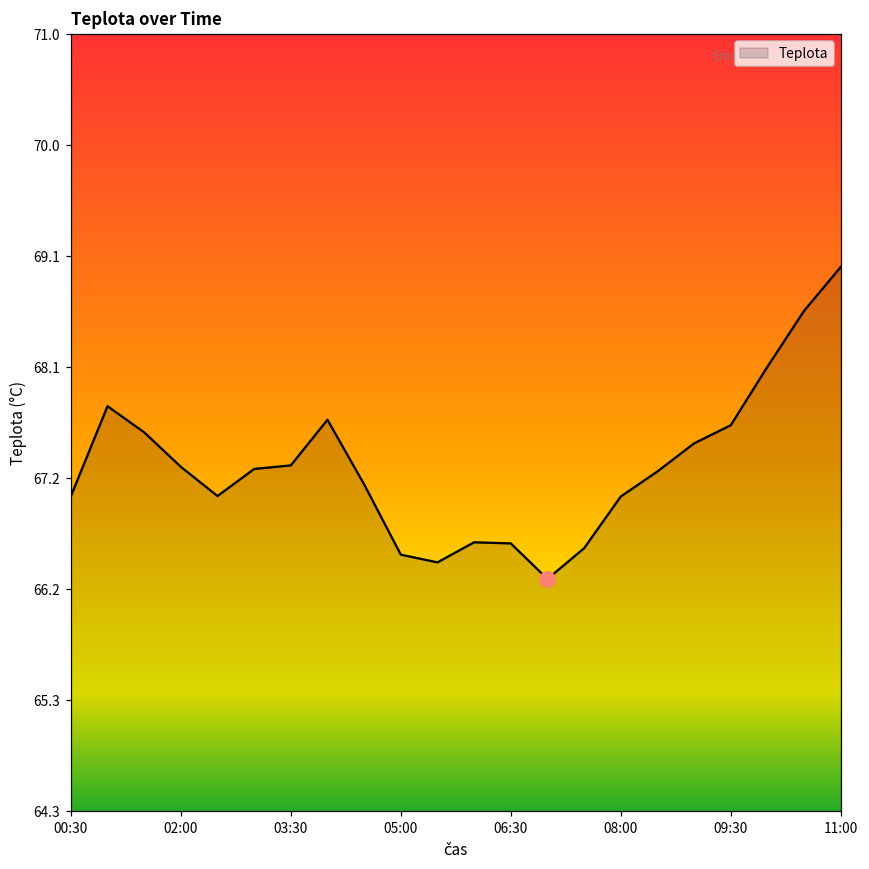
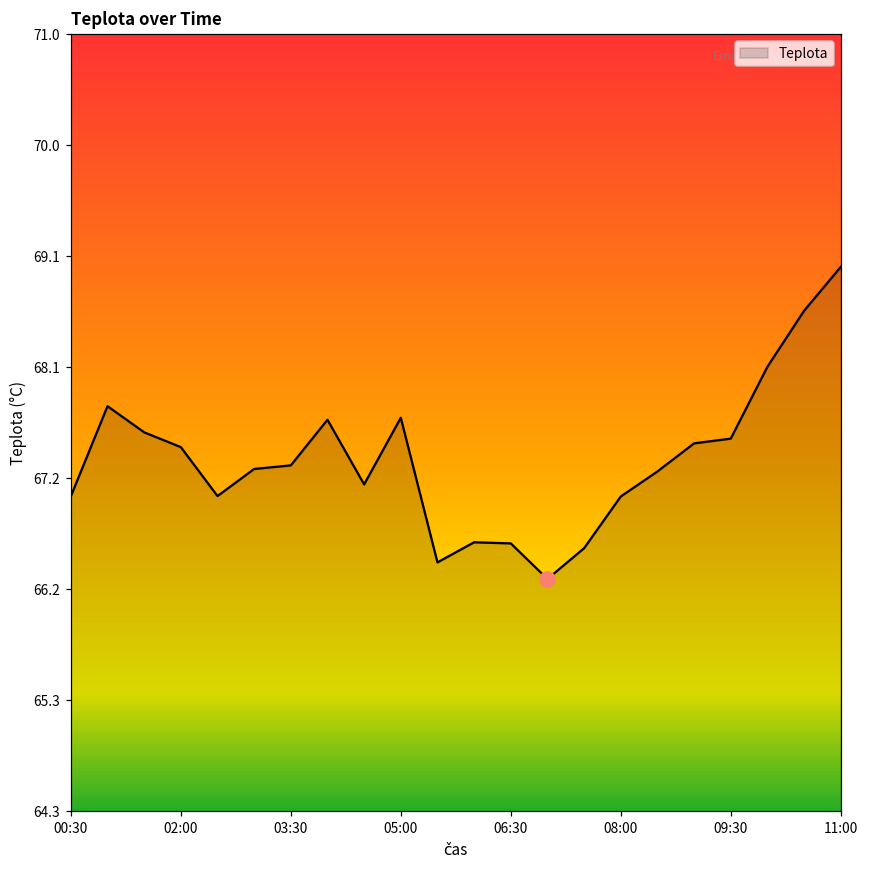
Teplota, 02:00: 67.28 -> 67.45
Teplota, 05:00: 66.52 -> 67.70
Teplota, 09:30: 67.64 -> 67.52
